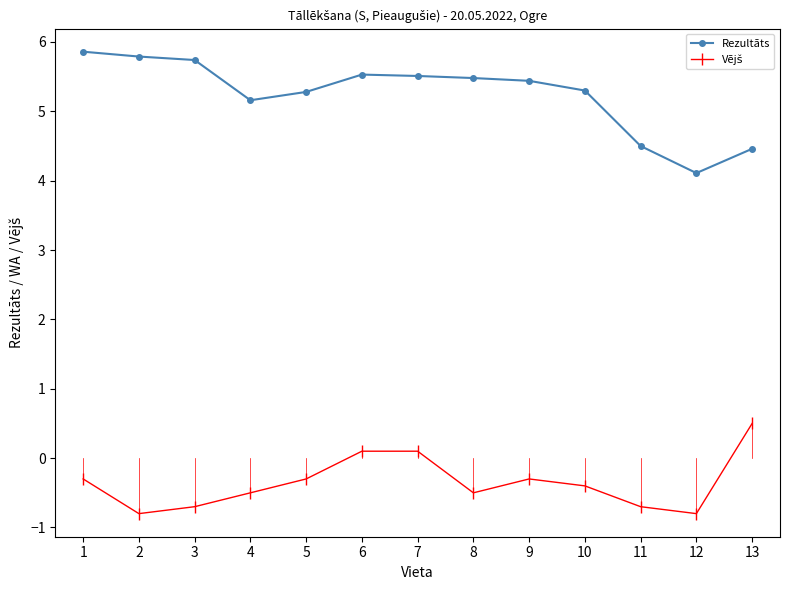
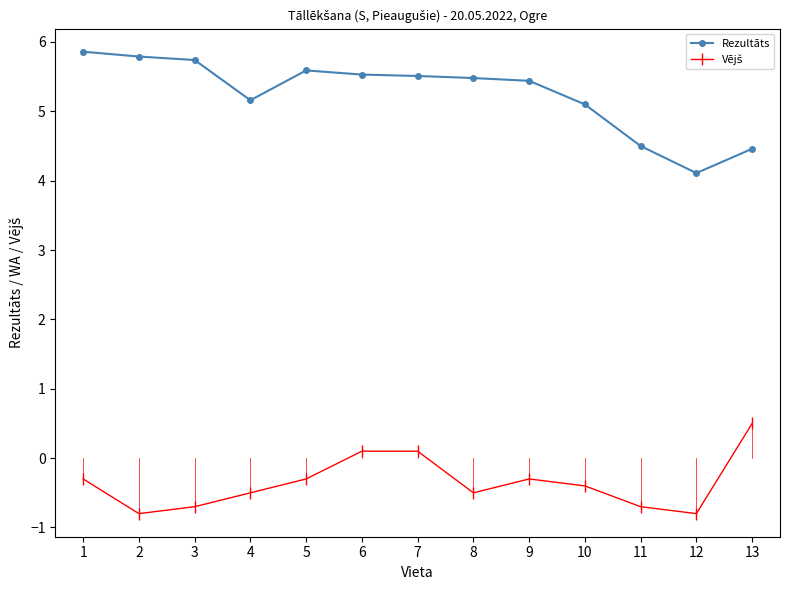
Rezultāts, 5: 5.3 -> 5.6
Rezultāts, 10: 5.3 -> 5.1
